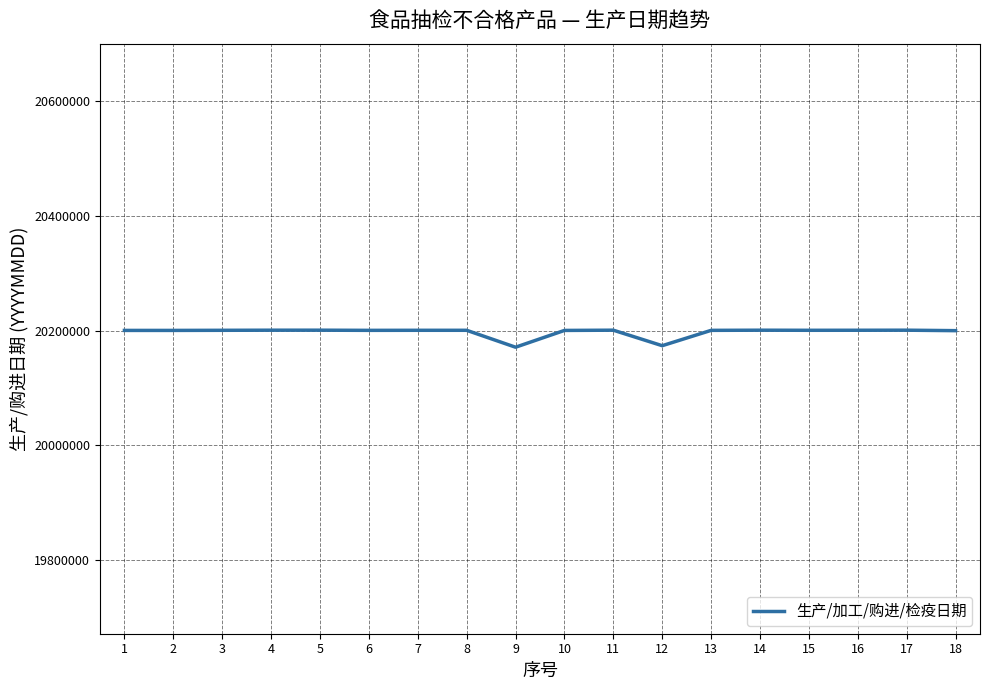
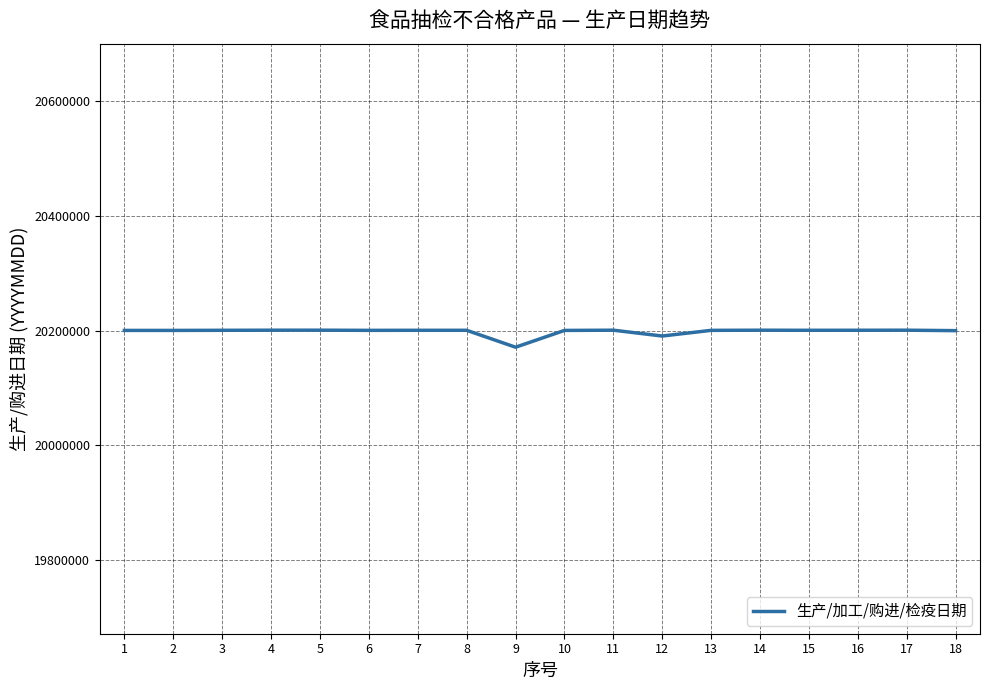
12: 20170000 -> 20190000
